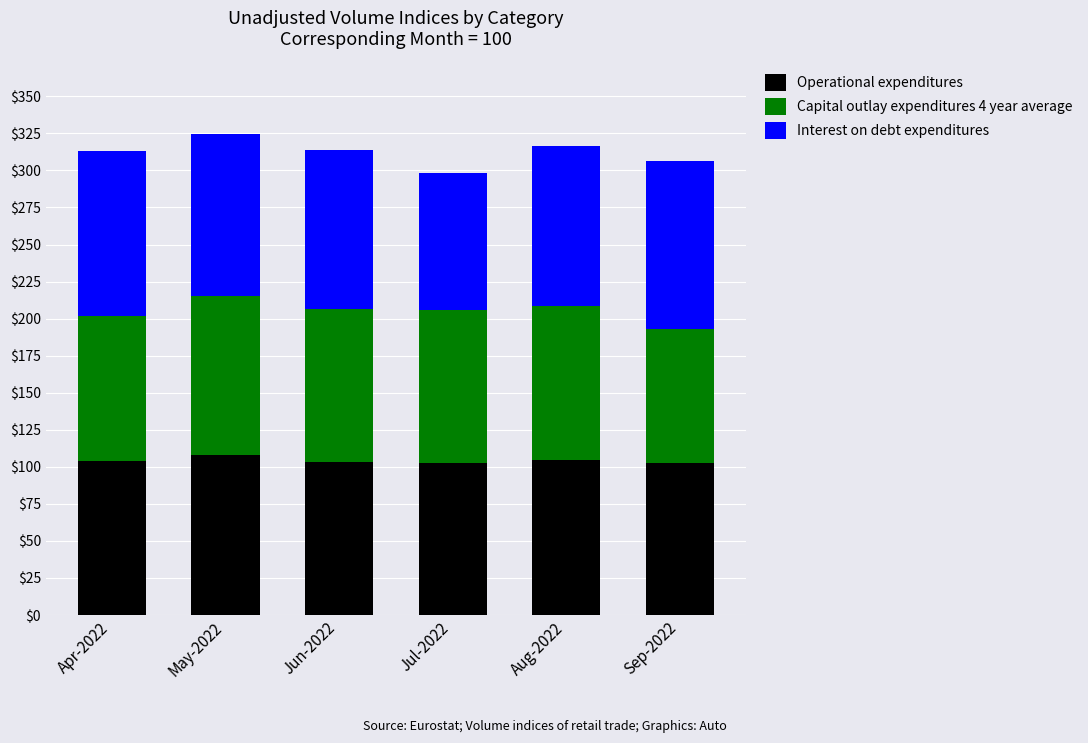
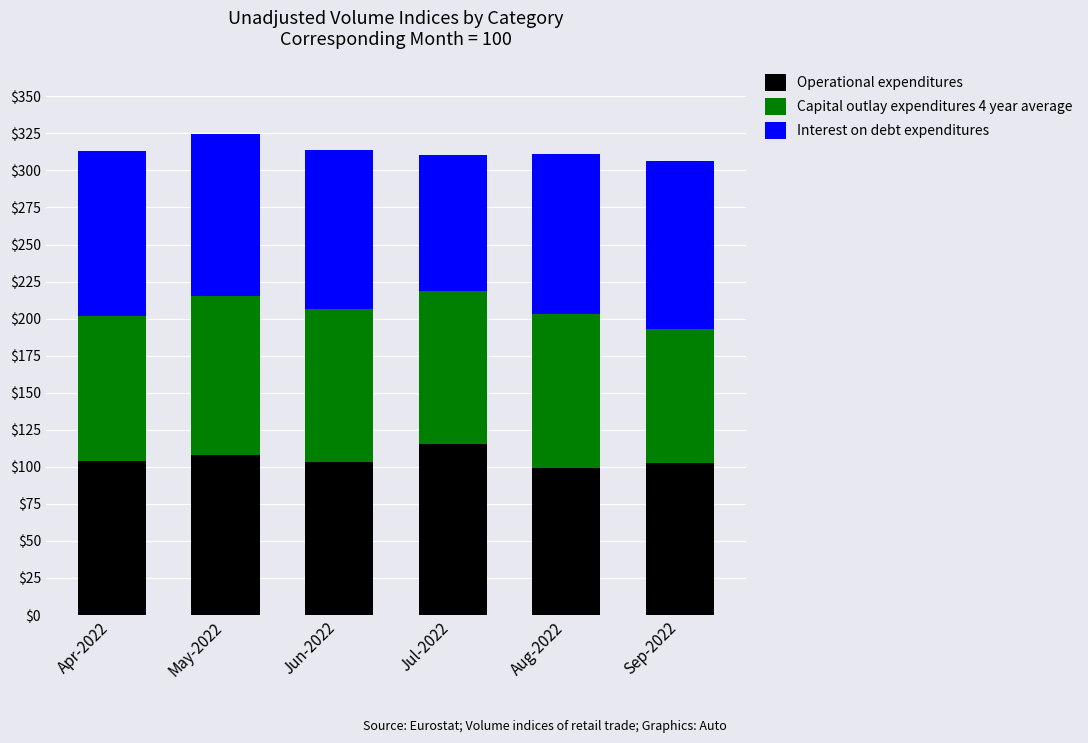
Operational expenditures, Jul-2022: $103 -> $115
Operational expenditures, Aug-2022: $105 -> $99
